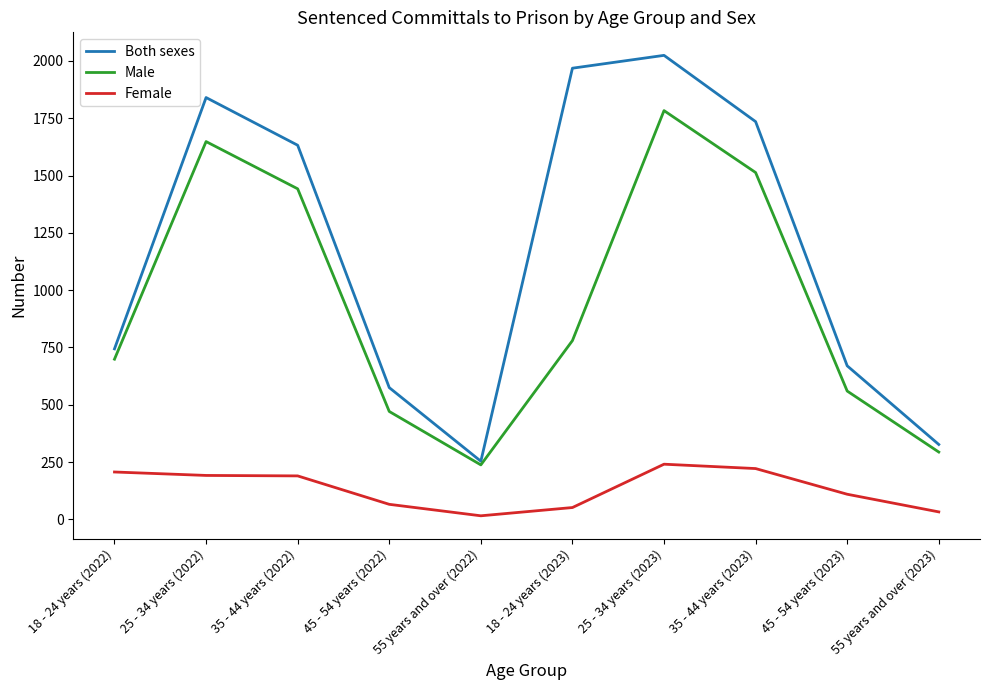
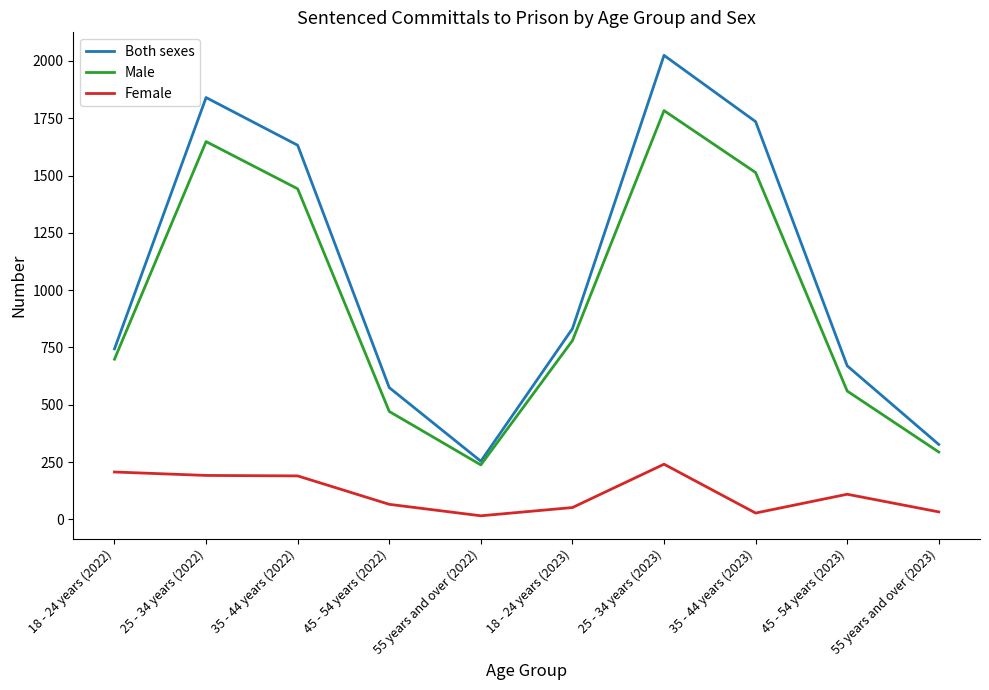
Both sexes, 18 - 24 years (2023): 1970 -> 830
Female, 35 - 44 years (2023): 220 -> 30
